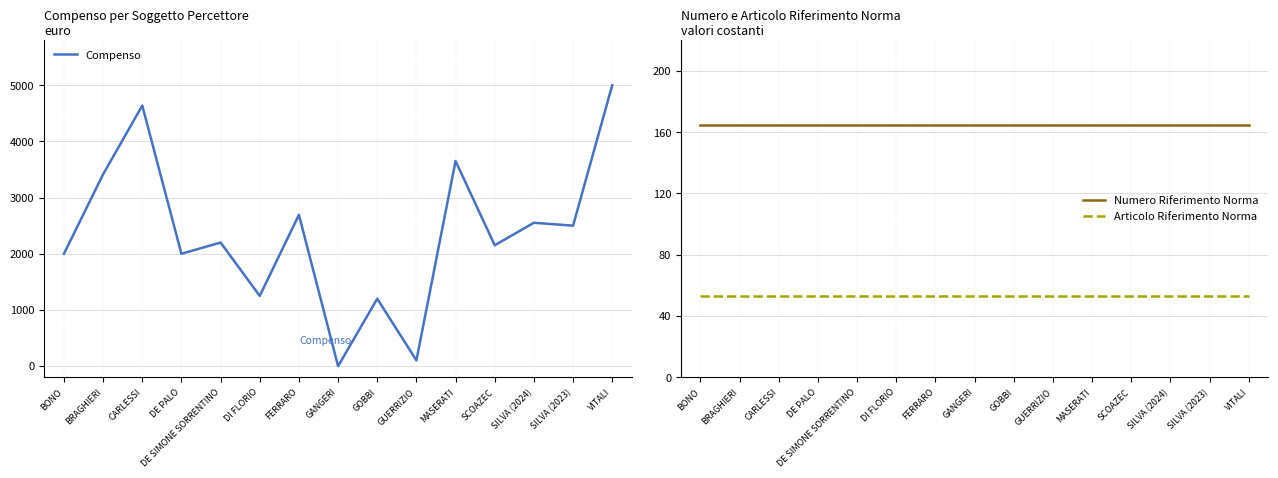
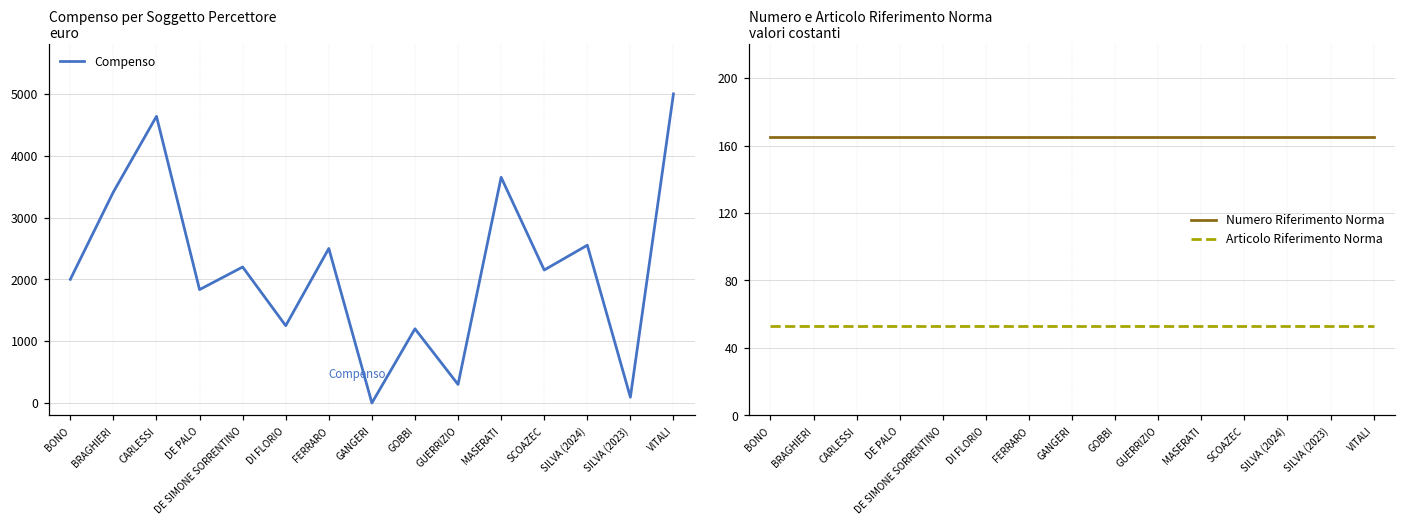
Compenso per Soggetto Percettore euro, DE PALO: 2000 -> 1800
Compenso per Soggetto Percettore euro, FERRARO: 2700 -> 2500
Compenso per Soggetto Percettore euro, GUERRIZIO: 100 -> 300
Compenso per Soggetto Percettore euro, SILVA (2023): 2500 -> 100
